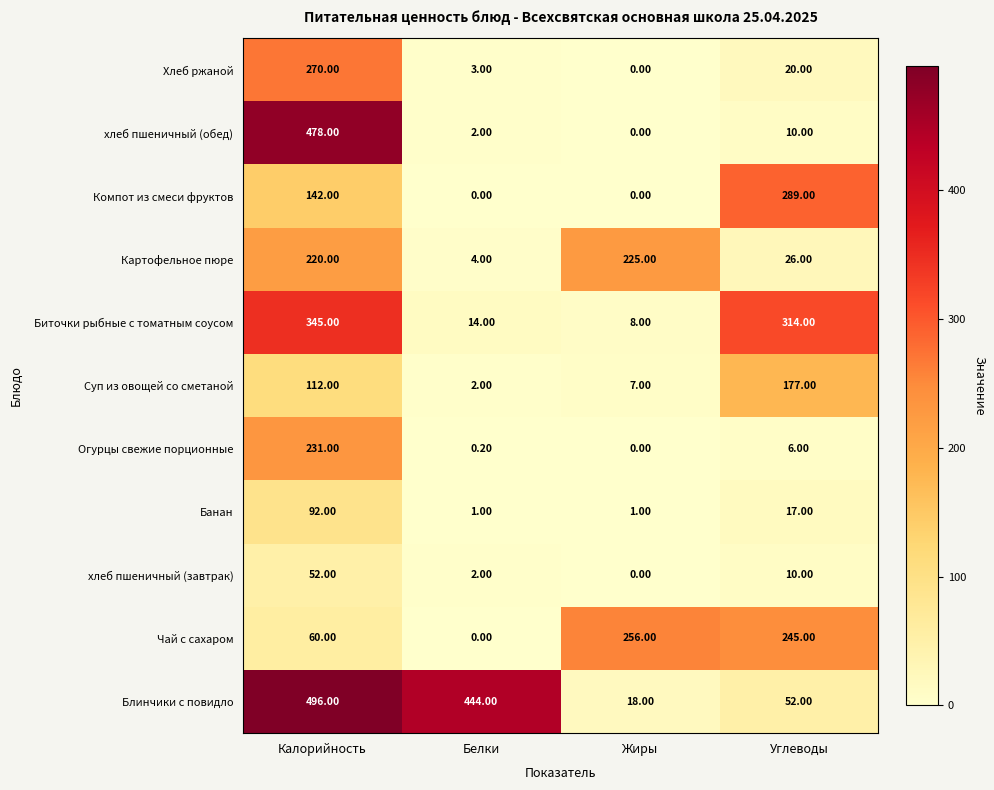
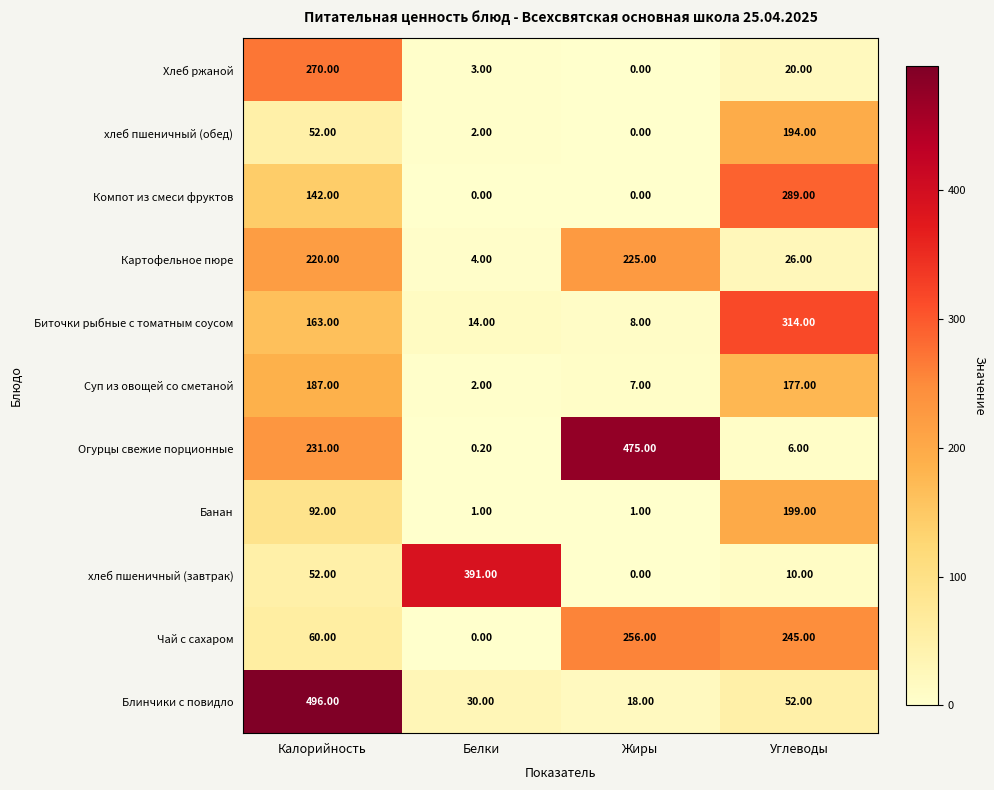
хлеб пшеничный (обед), Калорийность: 478.00 -> 52.00
хлеб пшеничный (обед), Углеводы: 10.00 -> 194.00
Биточки рыбные с томатным соусом, Калорийность: 345.00 -> 163.00
Суп из овощей со сметаной, Калорийность: 112.00 -> 187.00
Огурцы свежие порционные, Жиры: 0.00 -> 475.00
Банан, Углеводы: 17.00 -> 199.00
хлеб пшеничный (завтрак), Белки: 2.00 -> 391.00
Блинчики с повидло, Белки: 444.00 -> 30.00
